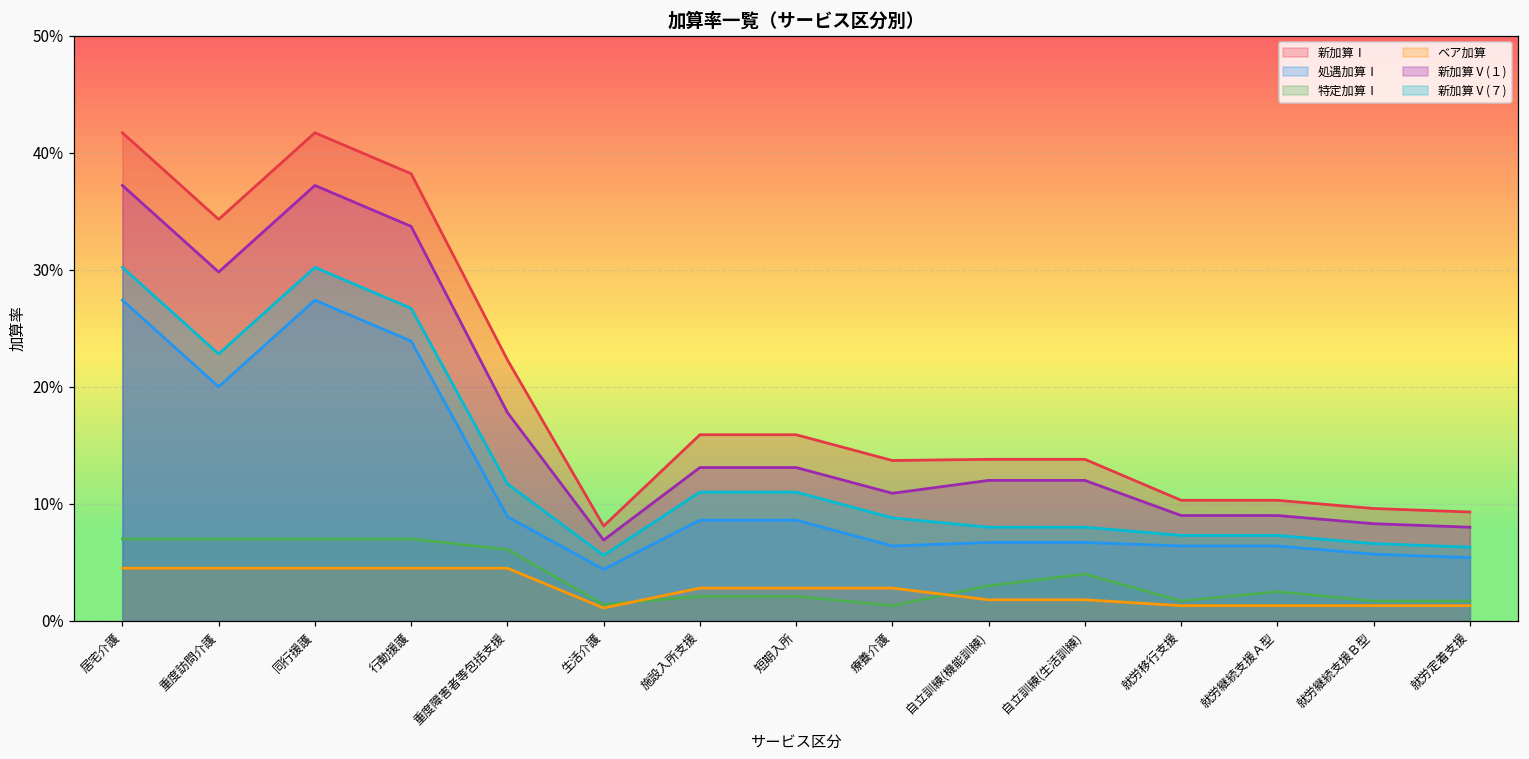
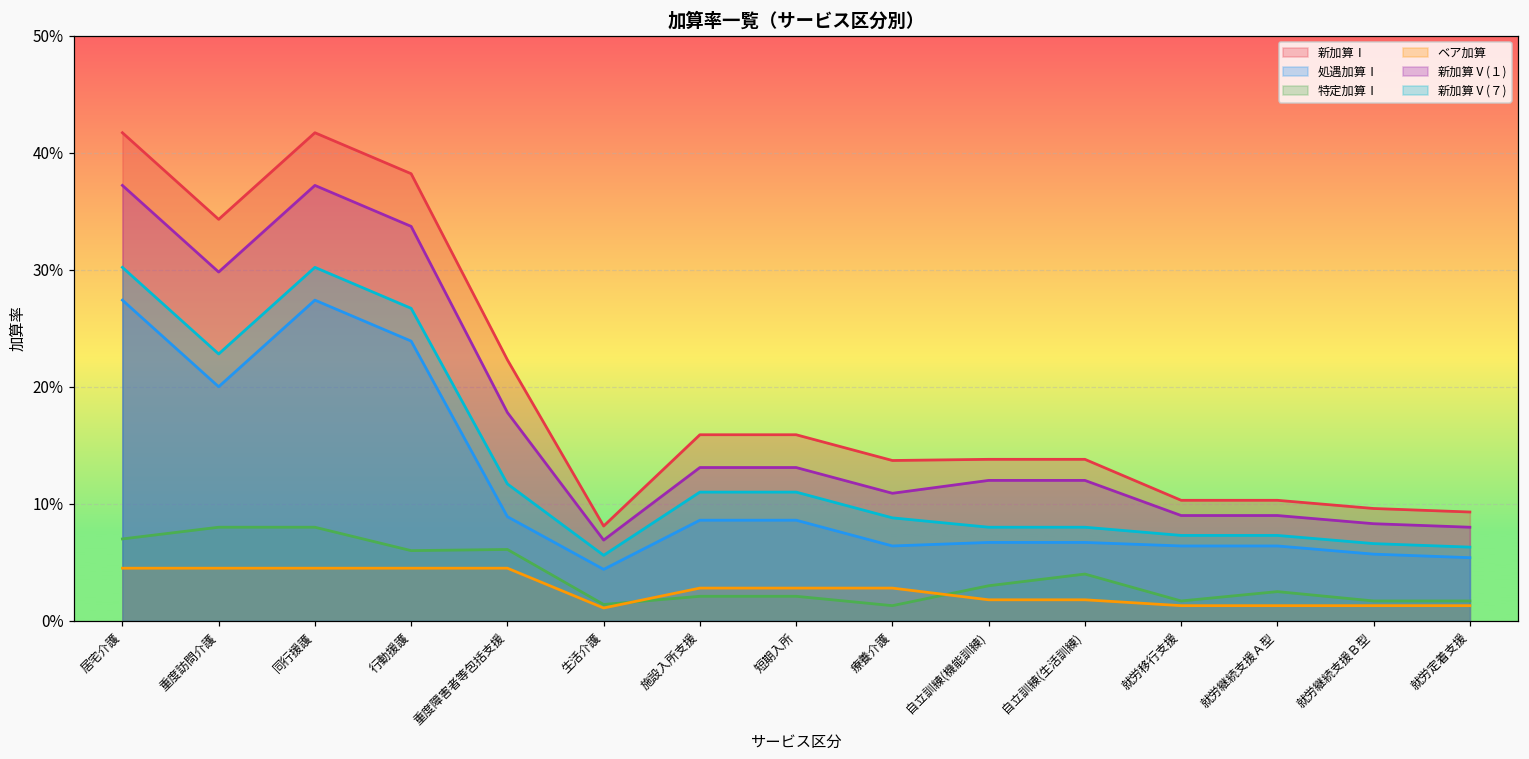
特定加算Ⅰ, 重度訪問介護: 7.0% -> 8.0%
特定加算Ⅰ, 同行援護: 7.0% -> 8.0%
特定加算Ⅰ, 行動援護: 7.0% -> 6.0%
